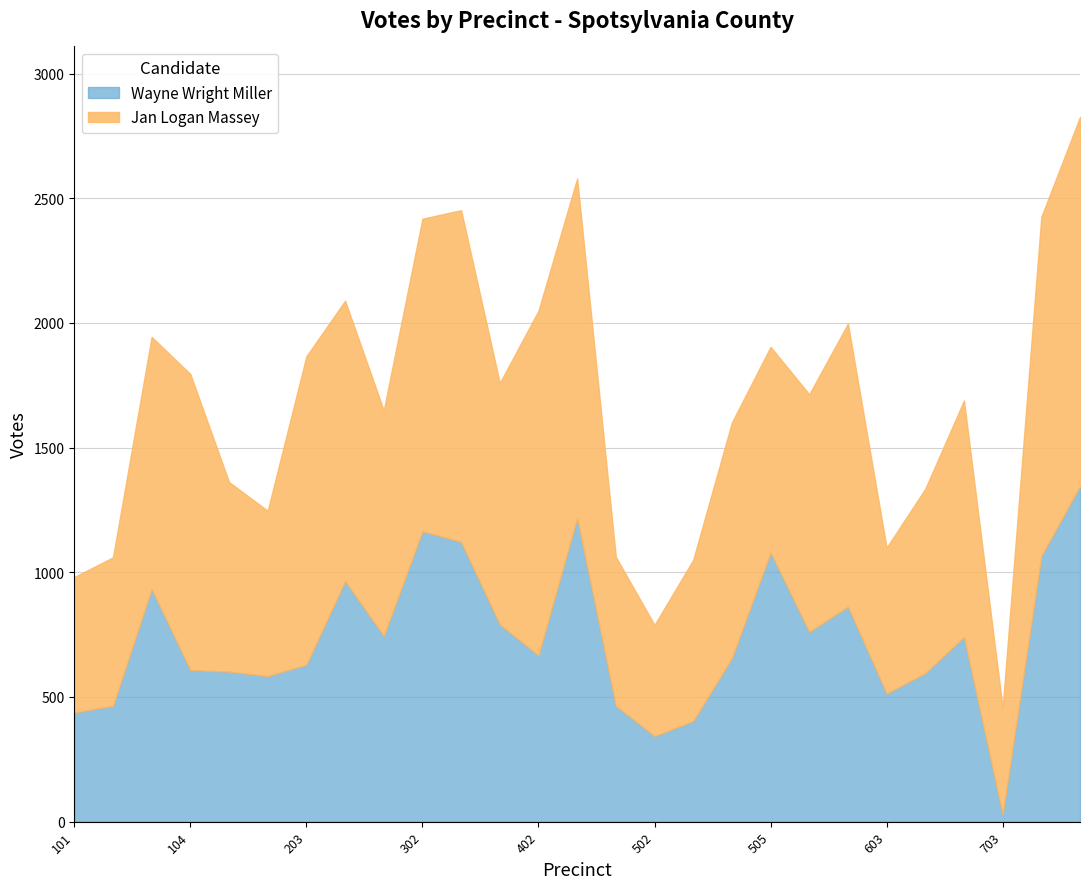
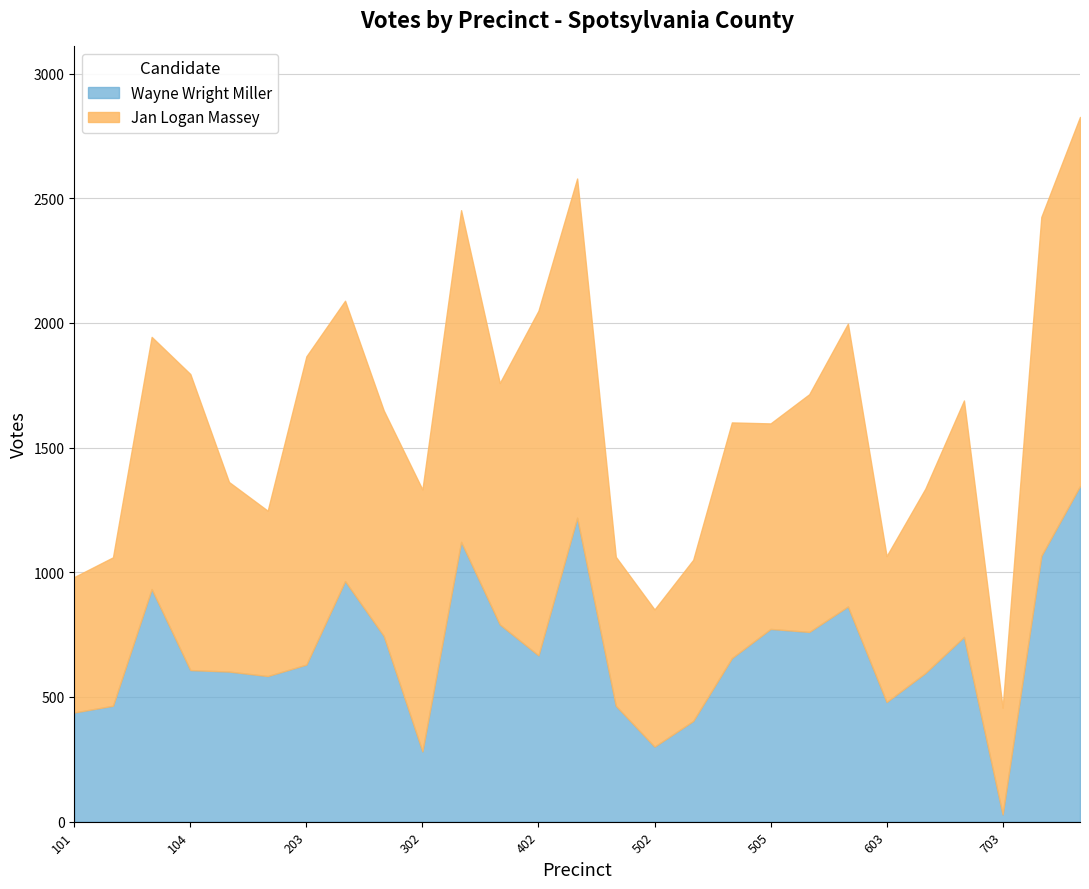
Wayne Wright Miller, 302: 1170 -> 280
Jan Logan Massey, 302: 1250 -> 1050
Wayne Wright Miller, 502: 340 -> 300
Jan Logan Massey, 502: 450 -> 550
Wayne Wright Miller, 505: 1080 -> 770
Wayne Wright Miller, 603: 510 -> 480
